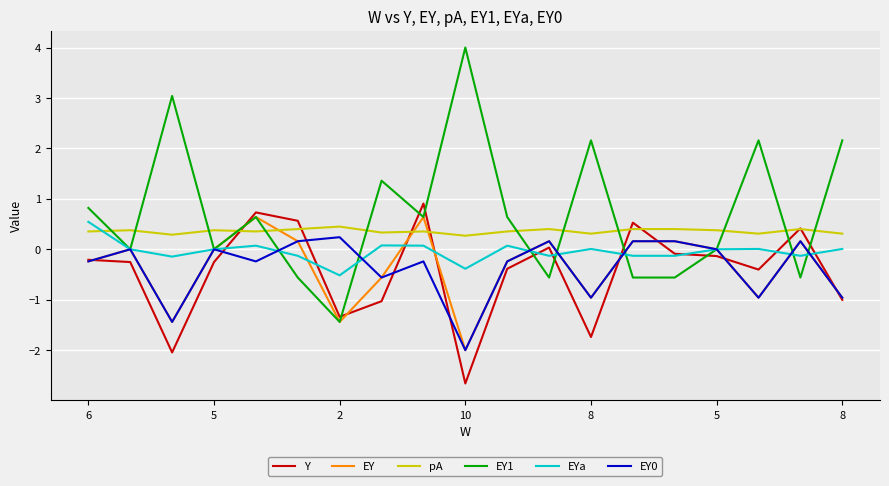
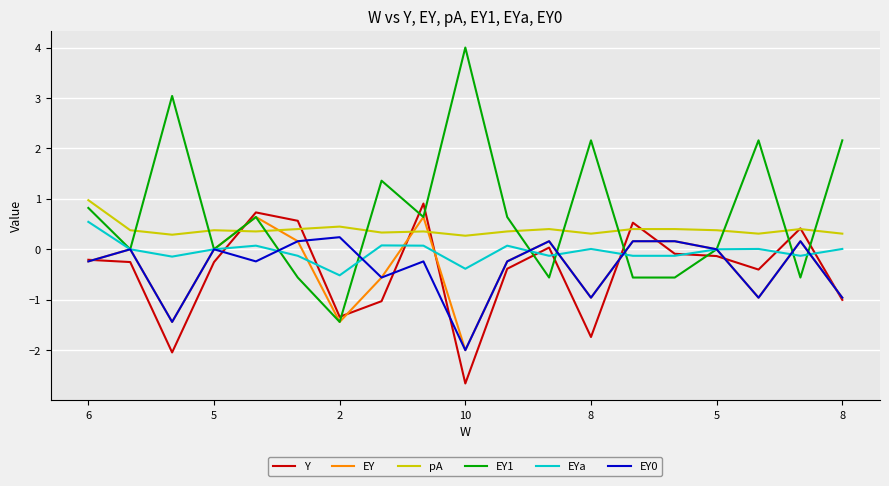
pA, 6: 0.4 -> 1.0
